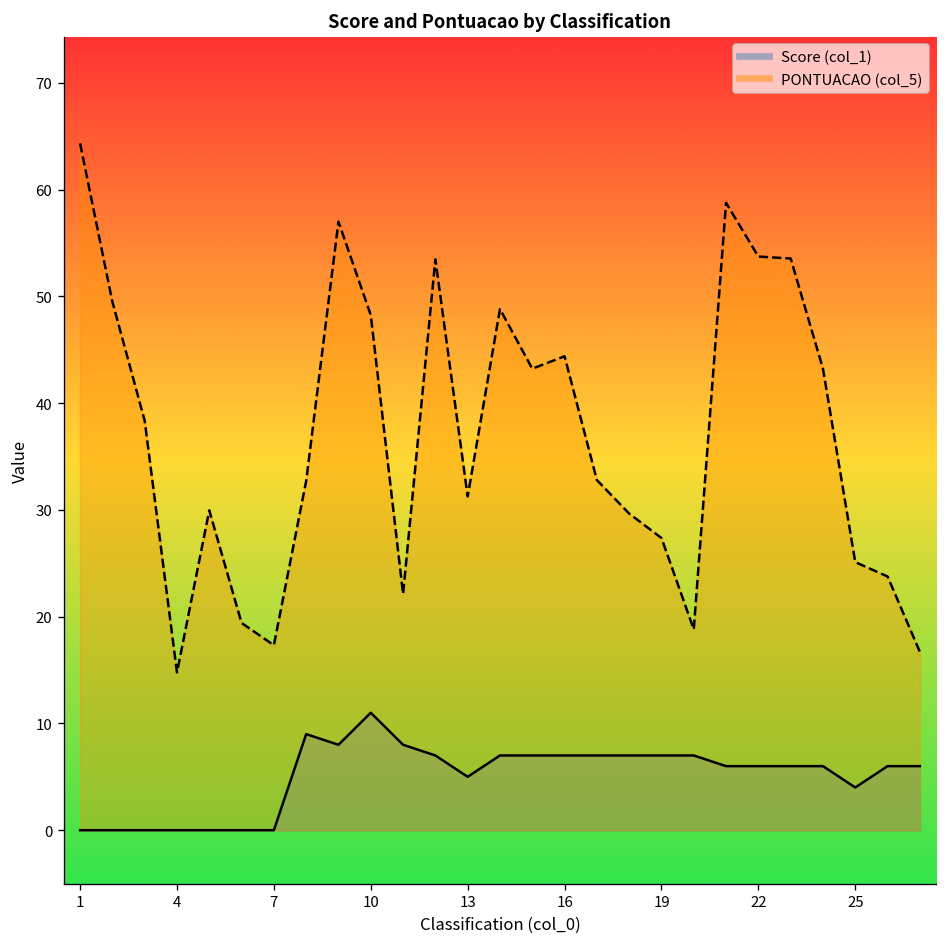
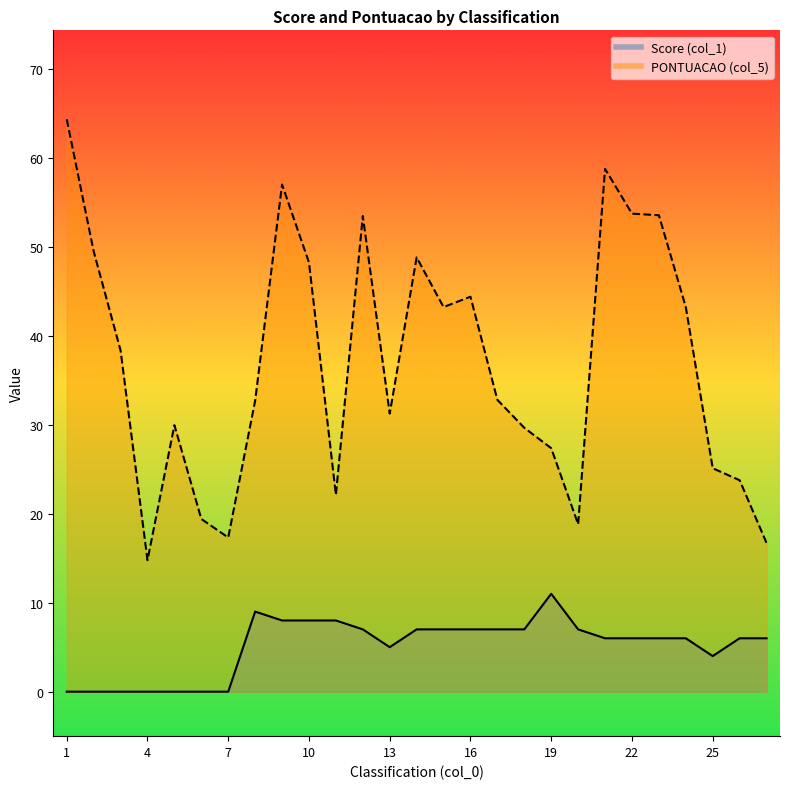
Score (col_1), 10: 11 -> 8
Score (col_1), 19: 7 -> 11
